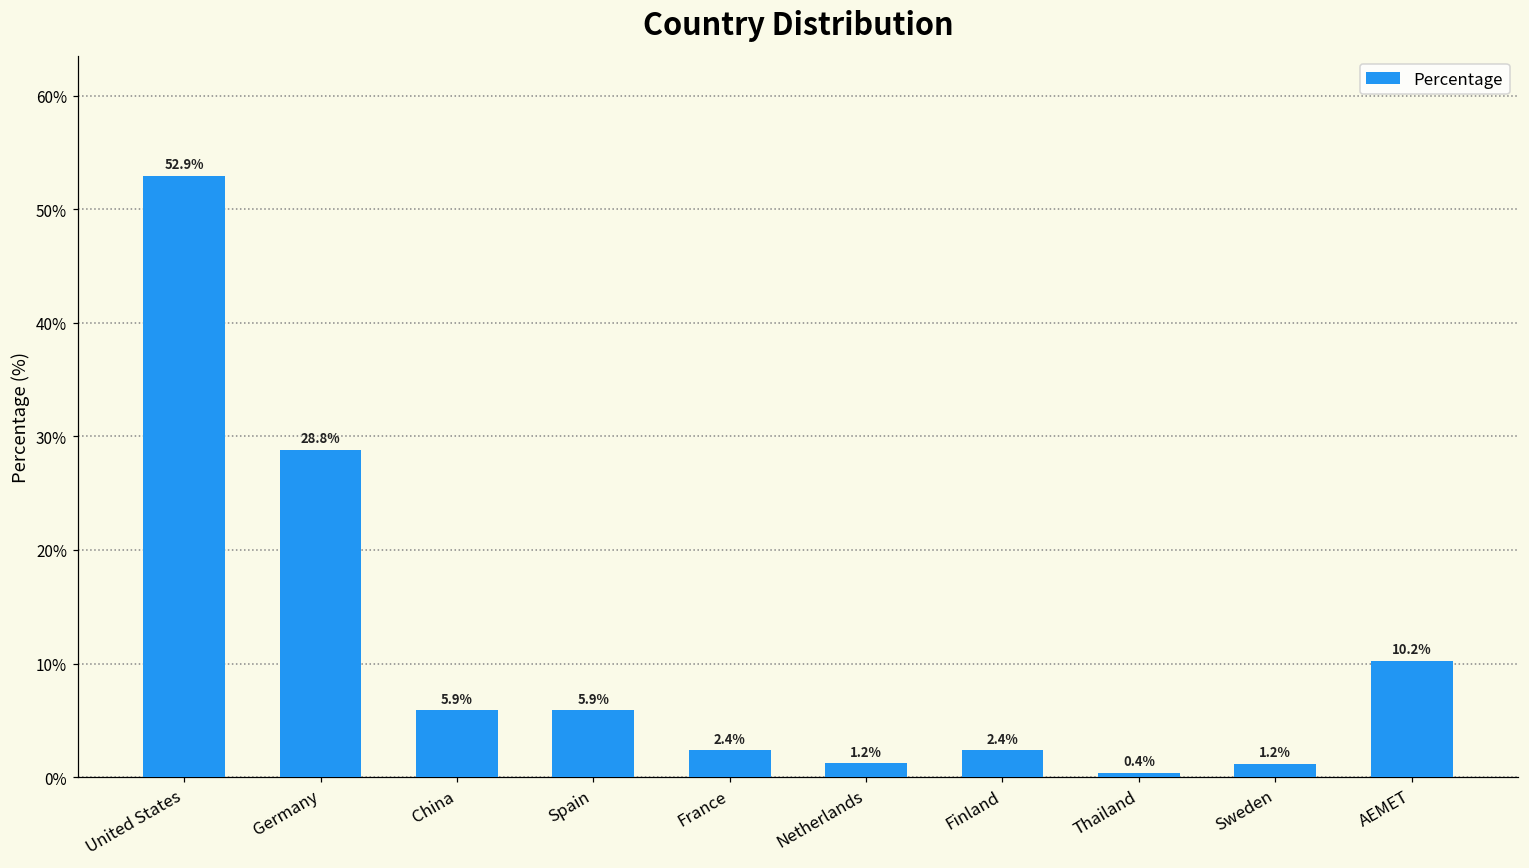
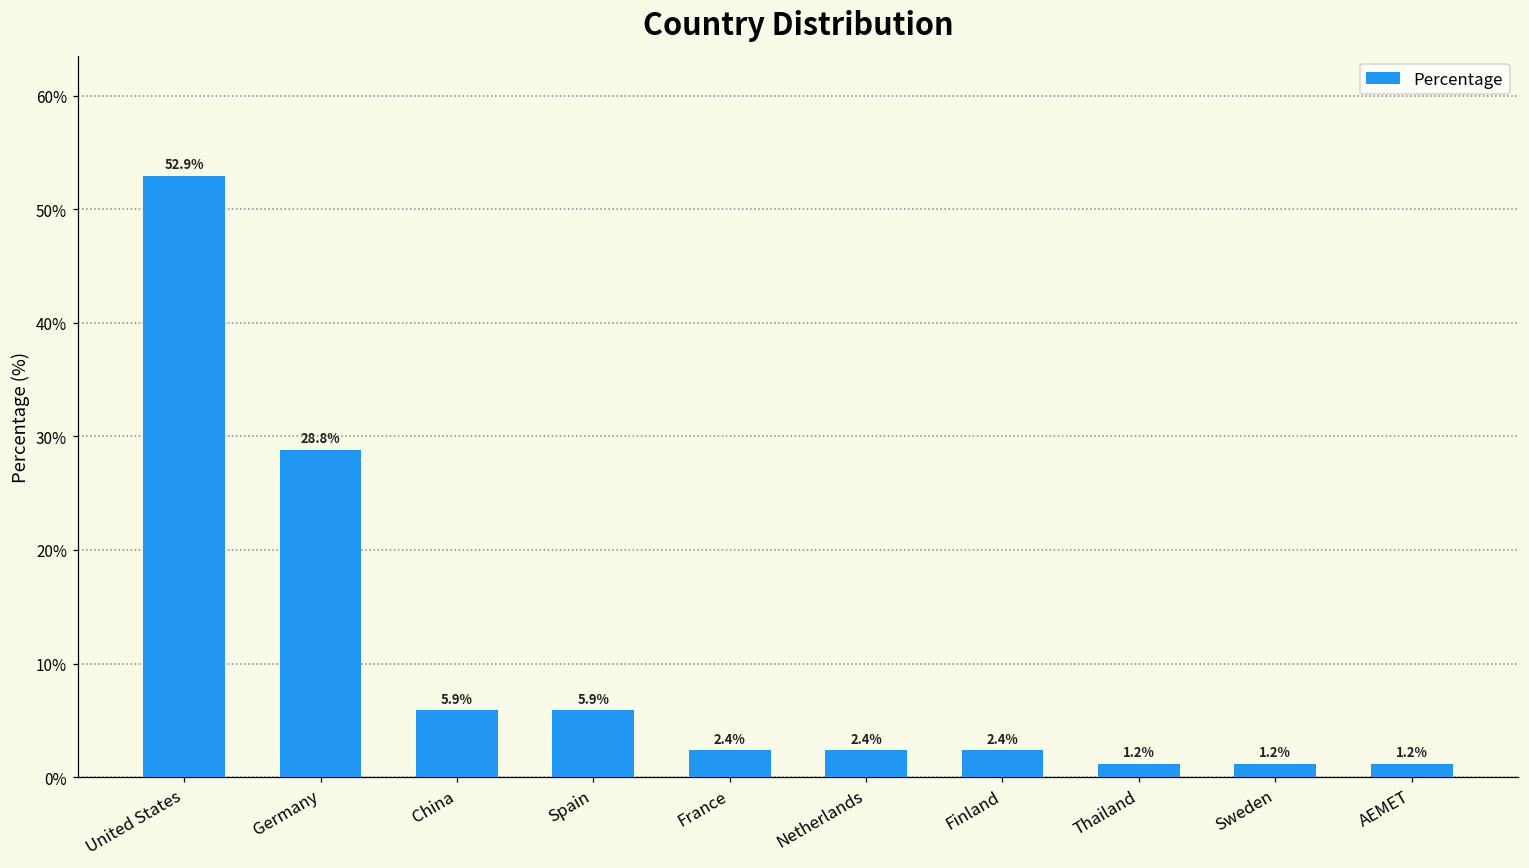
Netherlands: 1.2% -> 2.4%
Thailand: 0.4% -> 1.2%
AEMET: 10.2% -> 1.2%
